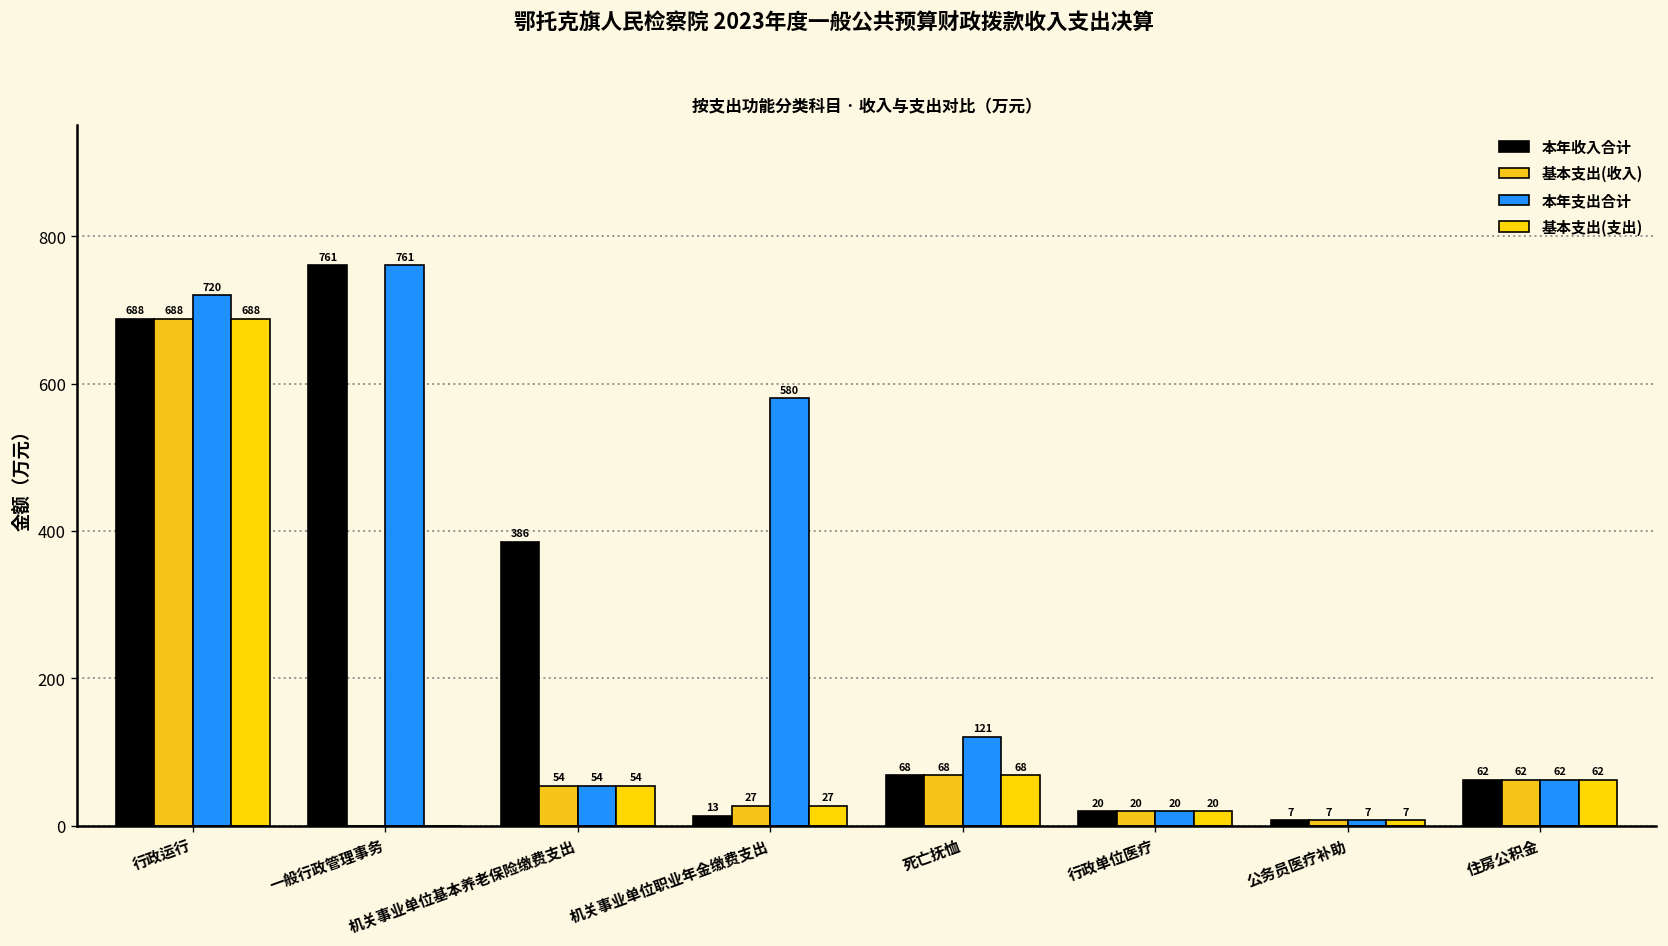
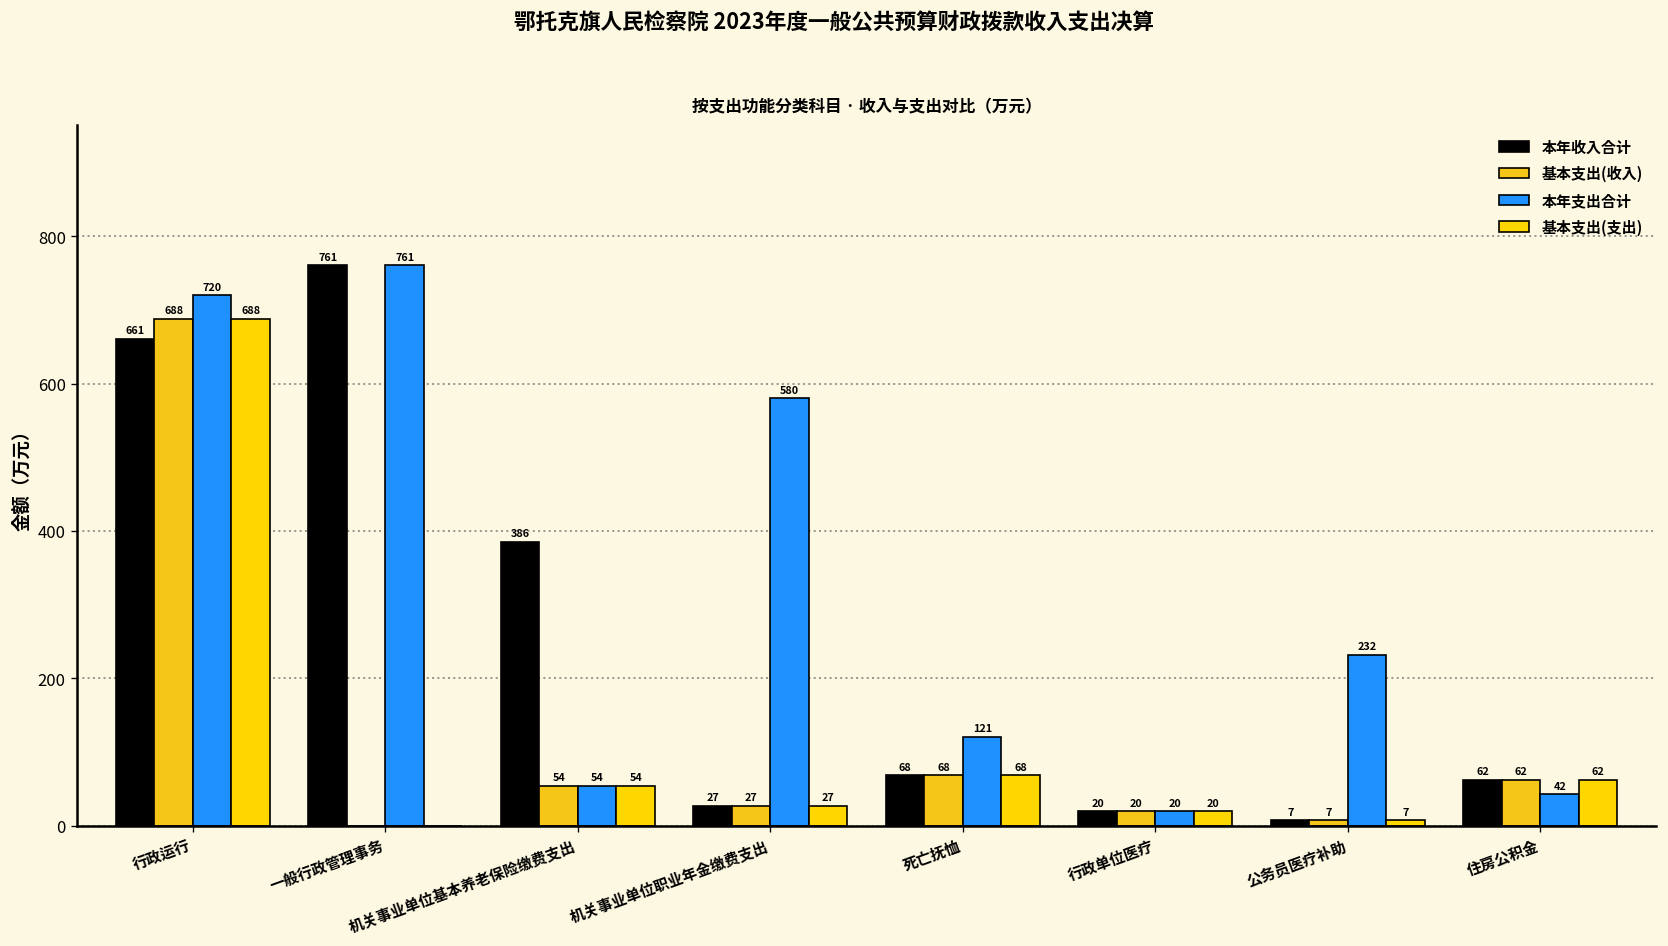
本年收入合计, 行政运行: 688 -> 661
本年收入合计, 机关事业单位职业年金缴费支出: 13 -> 27
本年支出合计, 公务员医疗补助: 7 -> 232
本年支出合计, 住房公积金: 62 -> 42
